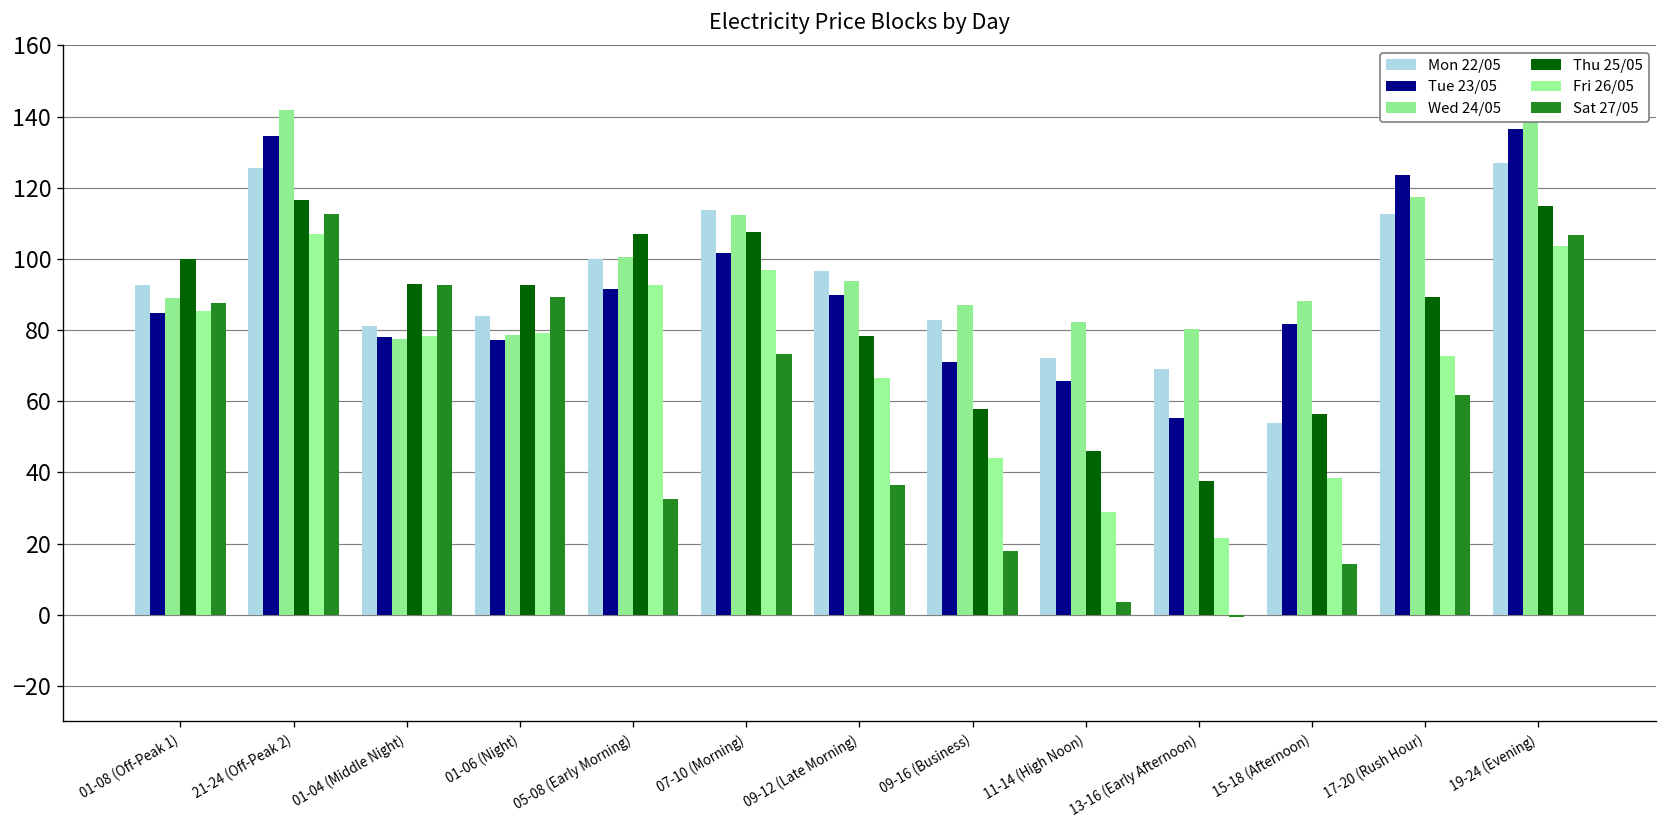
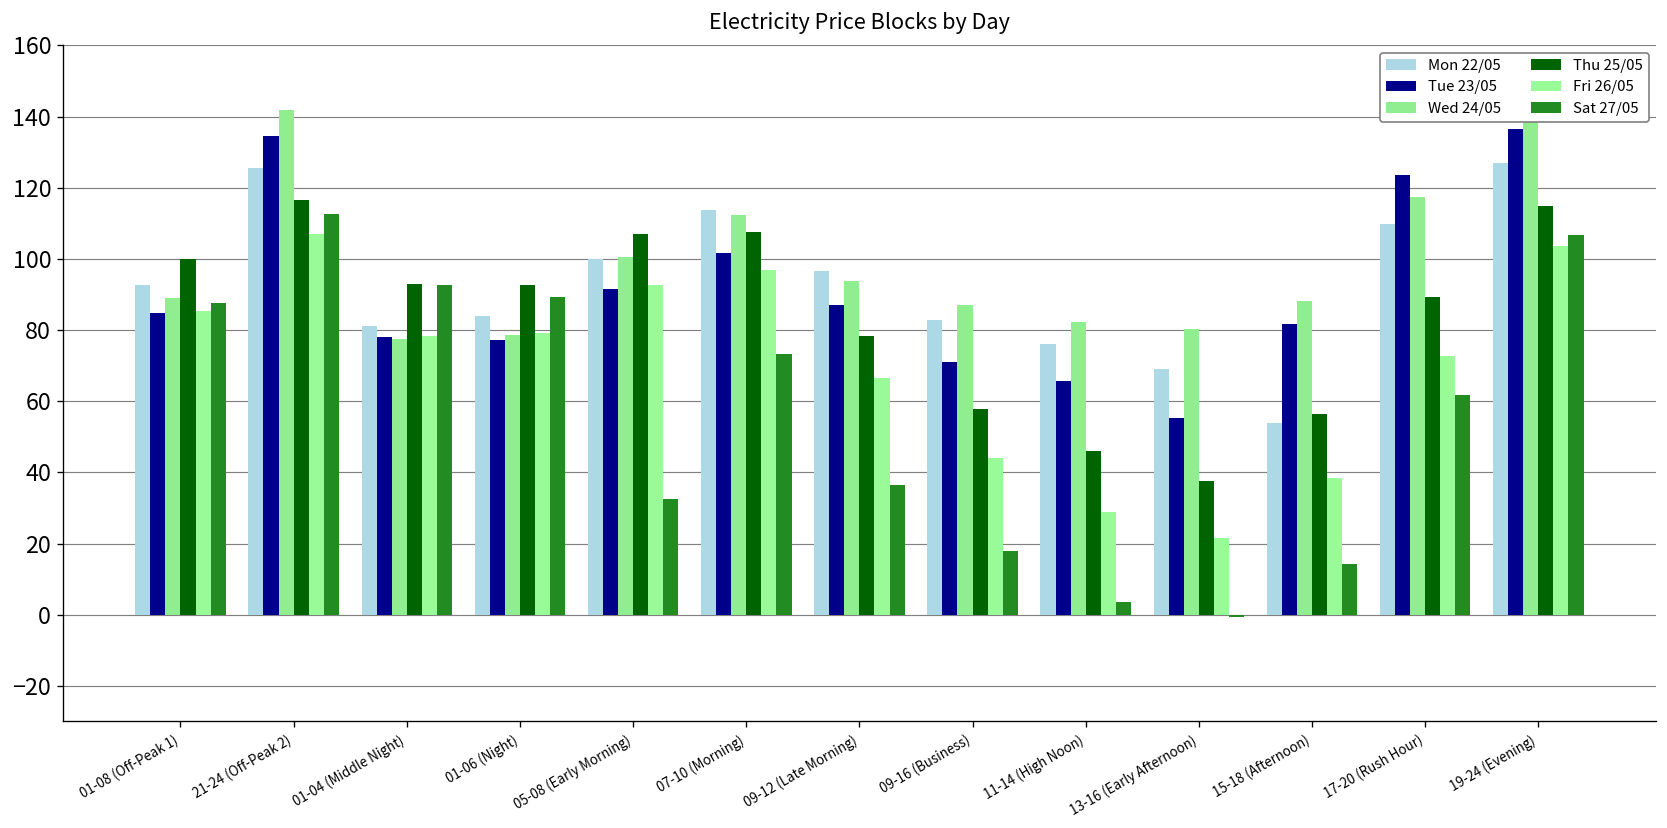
Tue 23/05, 09-12 (Late Morning): 90 -> 87
Mon 22/05, 11-14 (High Noon): 72 -> 76
Mon 22/05, 17-20 (Rush Hour): 113 -> 110
